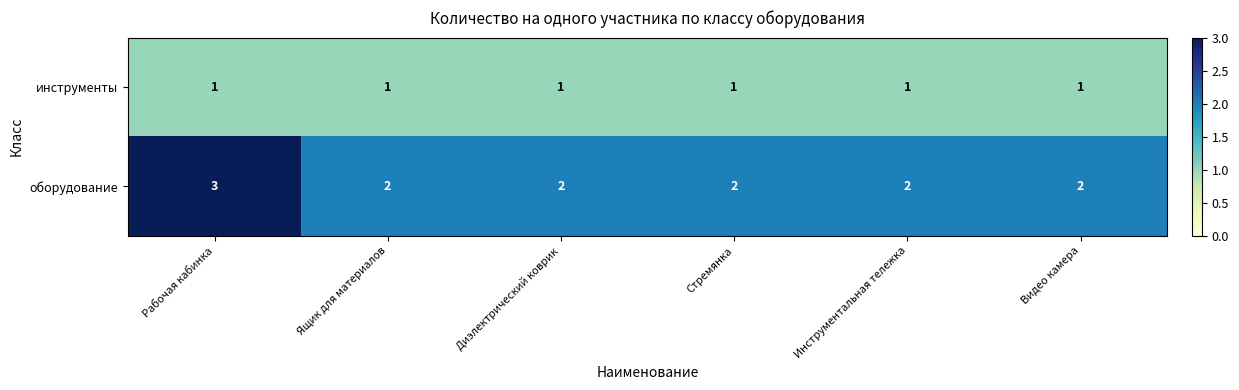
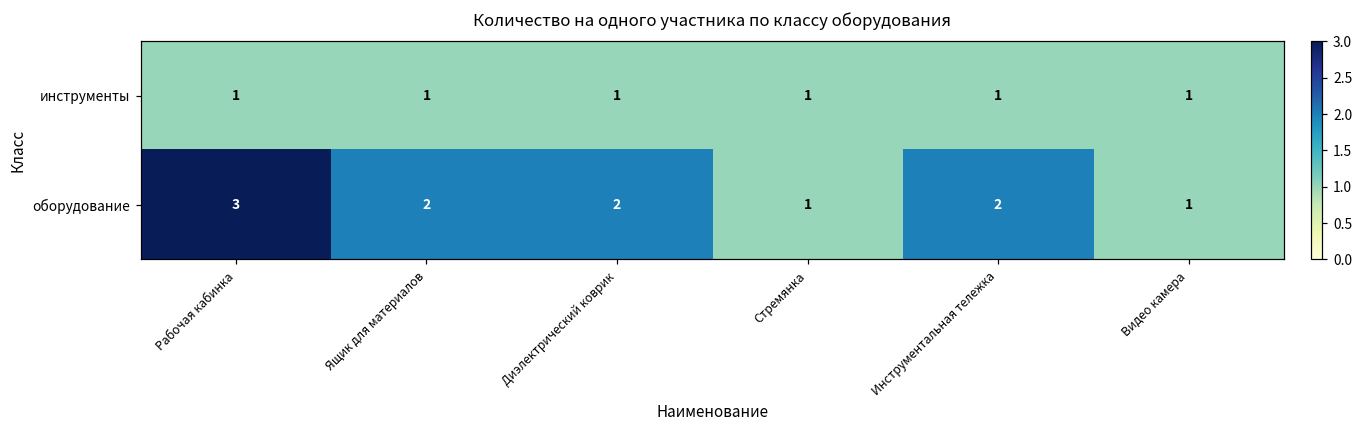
оборудование, Стремянка: 2 -> 1
оборудование, Видео камера: 2 -> 1
